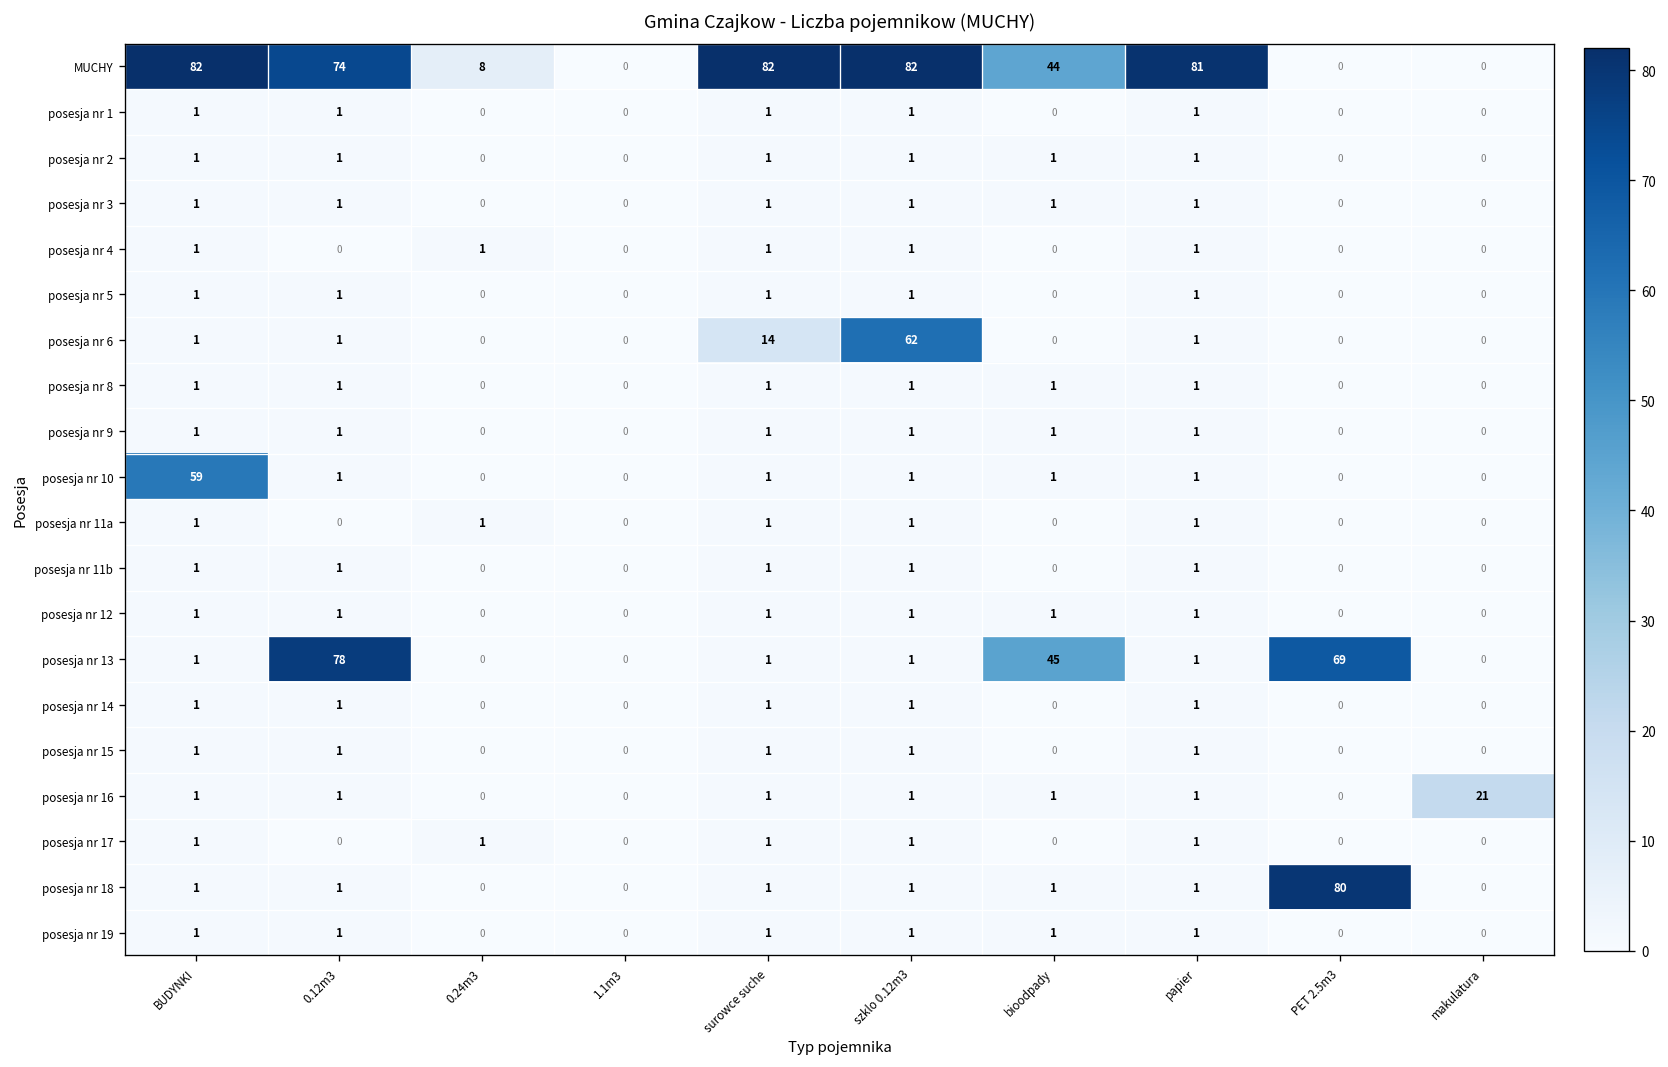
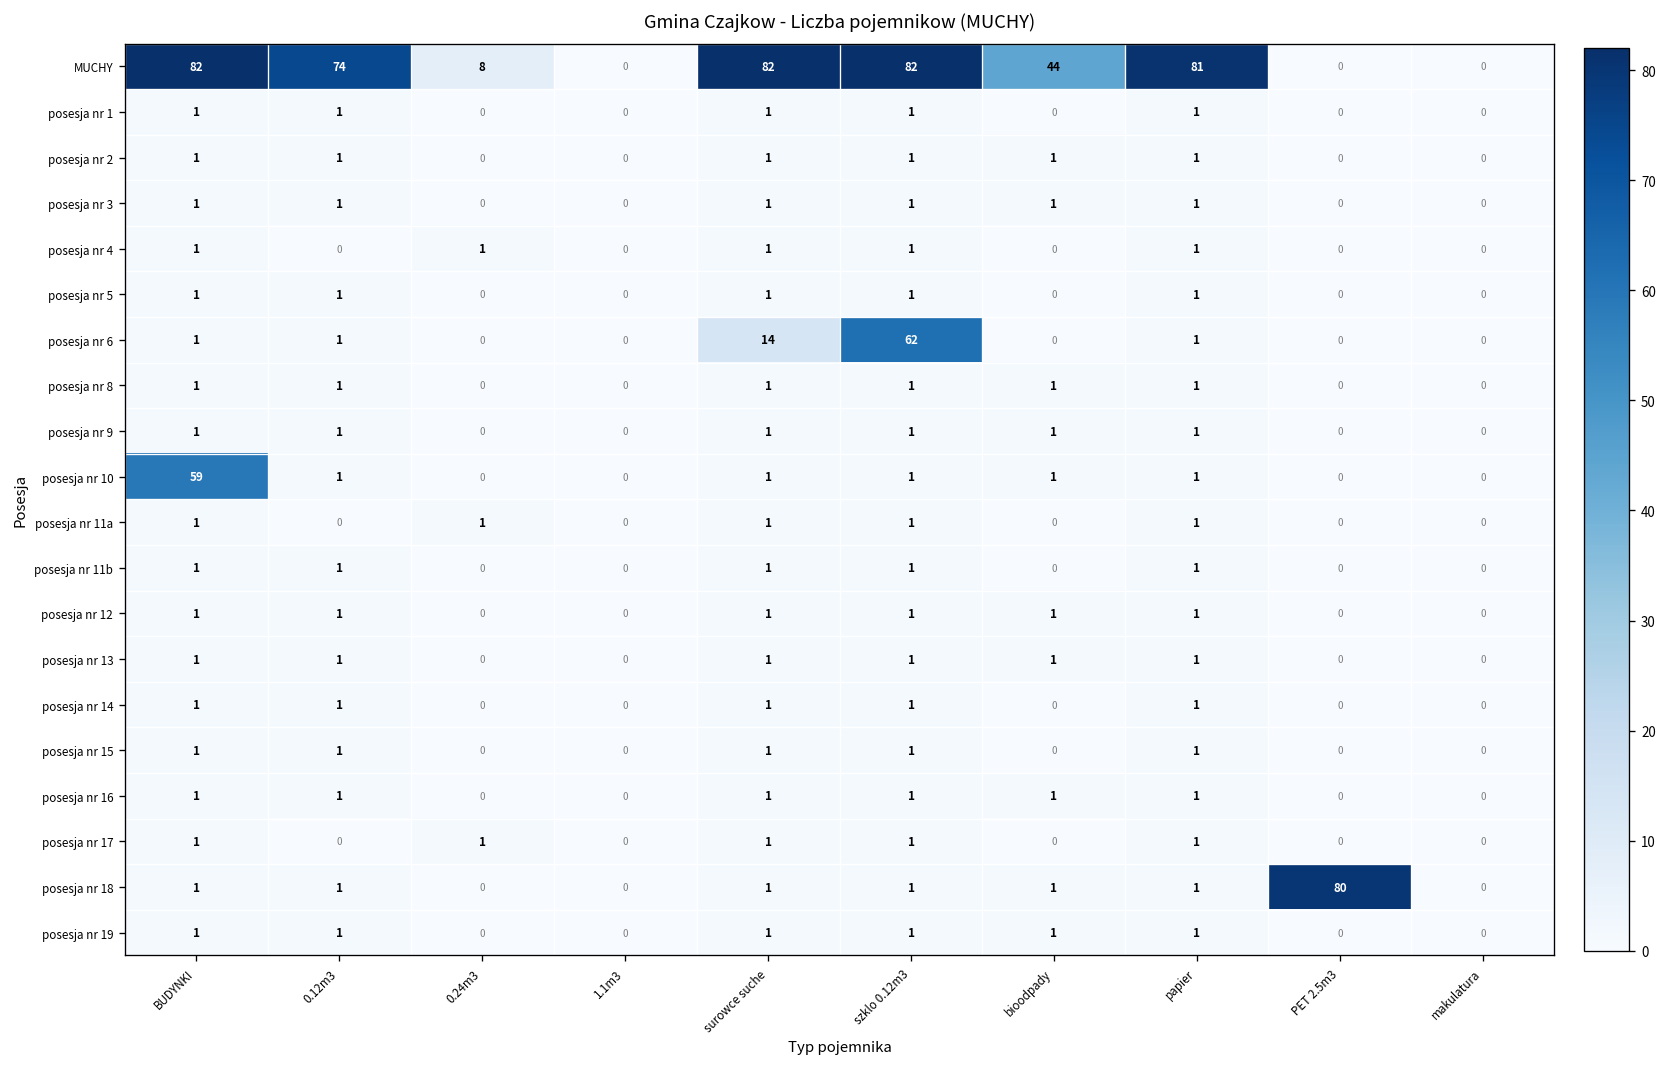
posesja nr 13, 0.12m3: 78 -> 1
posesja nr 13, bioodpady: 45 -> 1
posesja nr 13, PET 2.5m3: 69 -> 0
posesja nr 16, makulatura: 21 -> 0
